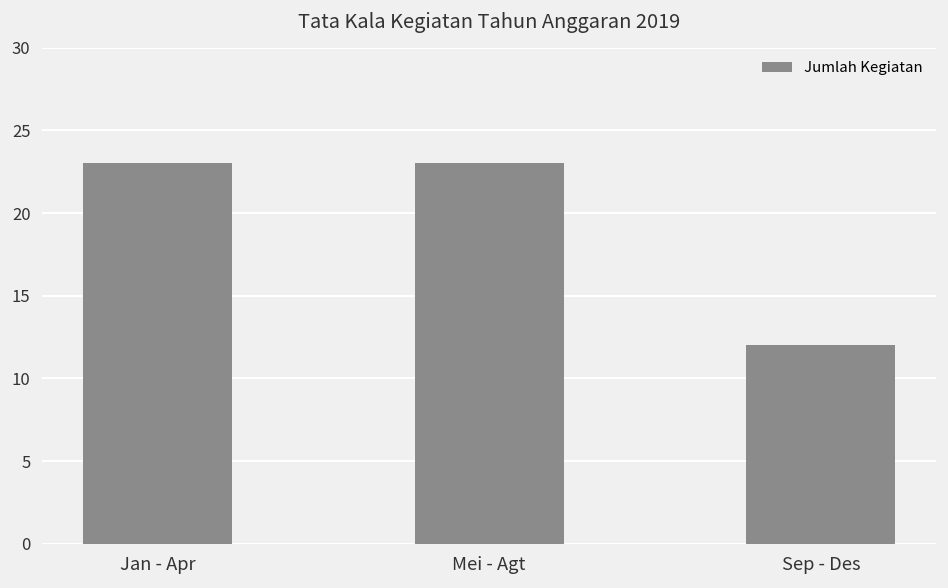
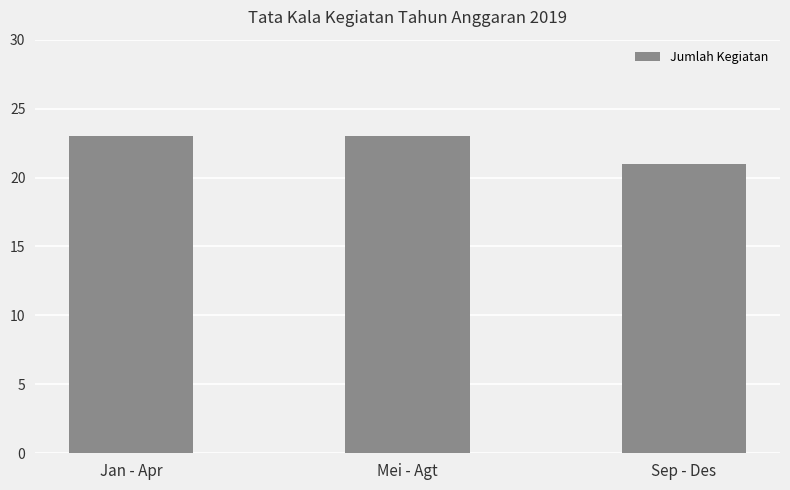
Sep - Des: 12 -> 21
